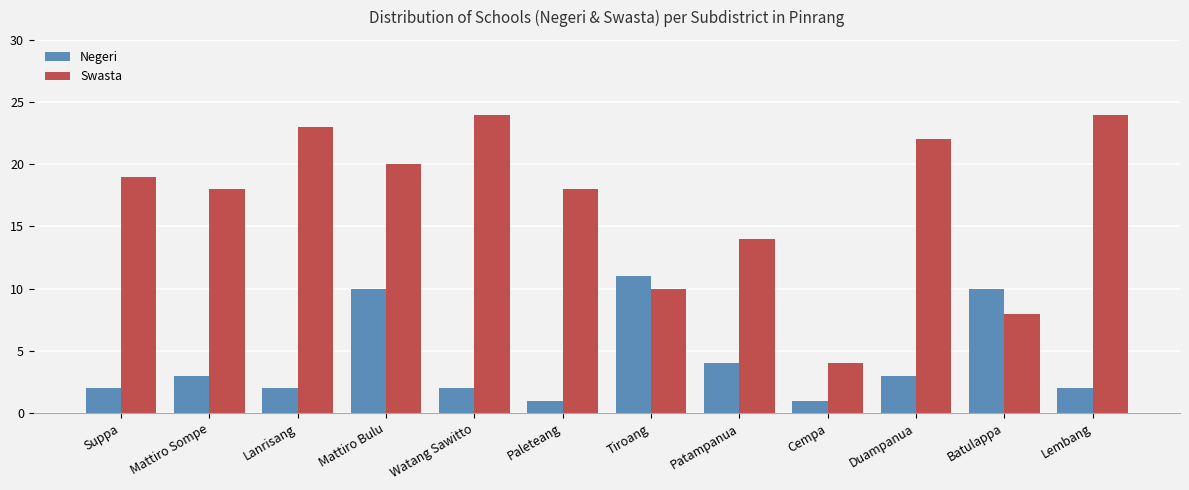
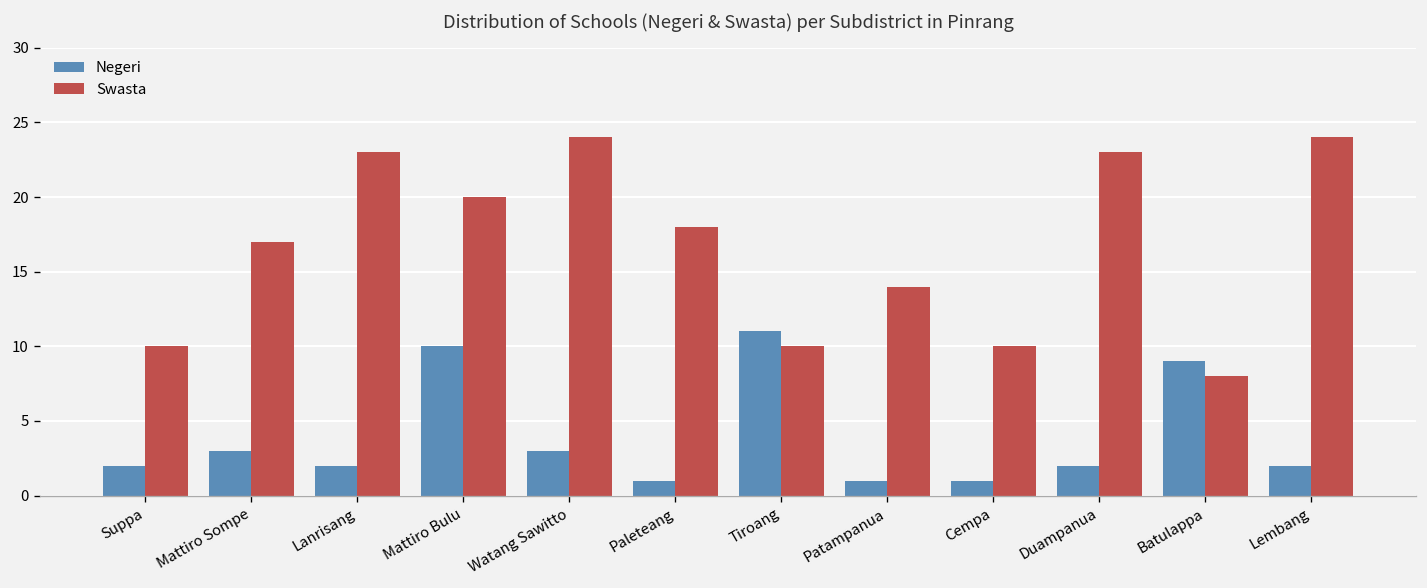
Swasta, Suppa: 19 -> 10
Swasta, Mattiro Sompe: 18 -> 17
Negeri, Watang Sawitto: 2 -> 3
Negeri, Patampanua: 4 -> 1
Swasta, Cempa: 4 -> 10
Negeri, Duampanua: 3 -> 2
Swasta, Duampanua: 22 -> 23
Negeri, Batulappa: 10 -> 9
